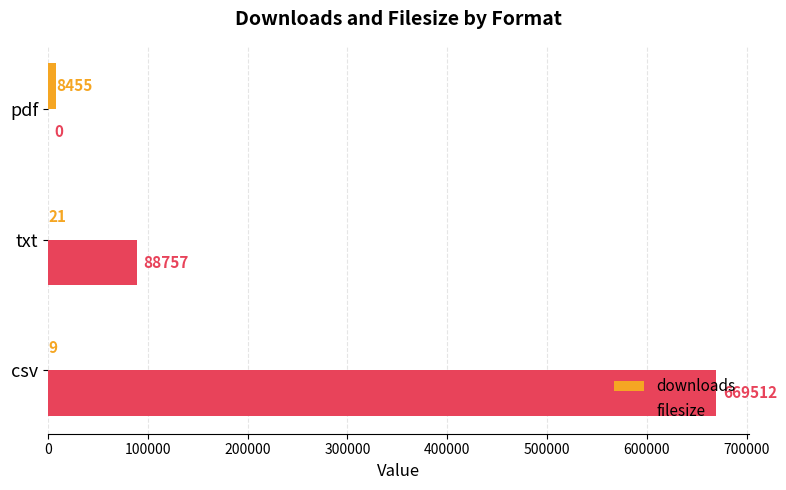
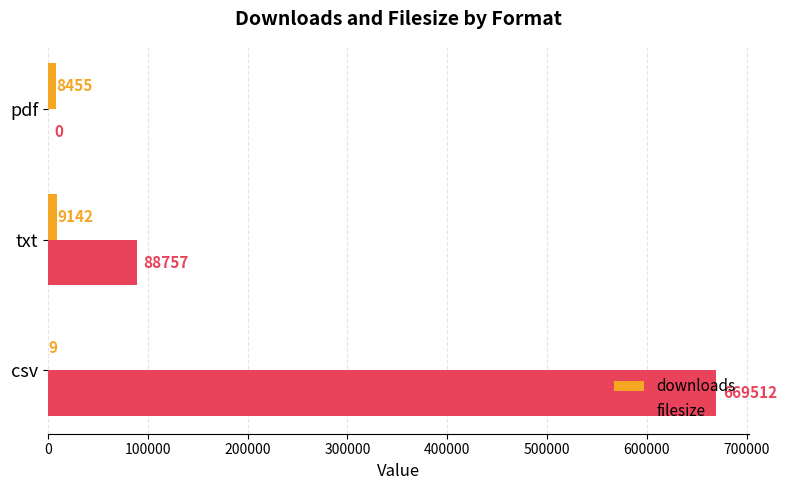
downloads, txt: 21 -> 9142
